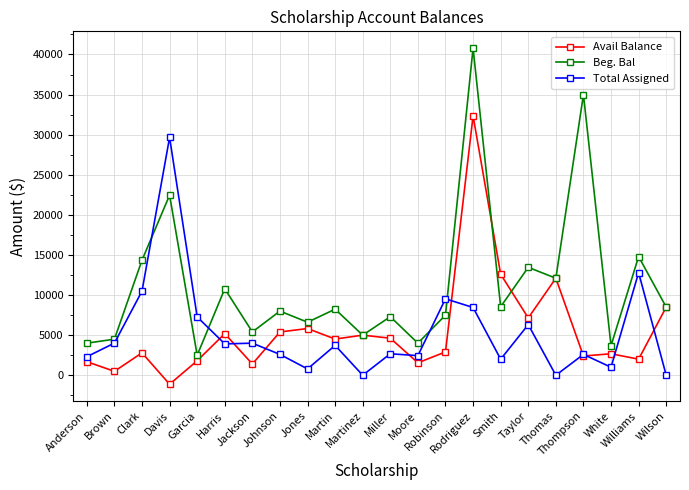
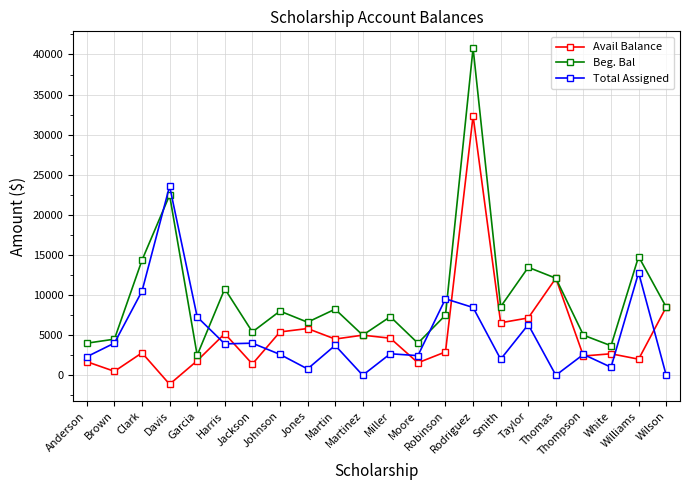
Total Assigned, Davis: 30000 -> 24000
Avail Balance, Smith: 13000 -> 7000
Beg. Bal, Thompson: 35000 -> 5000
